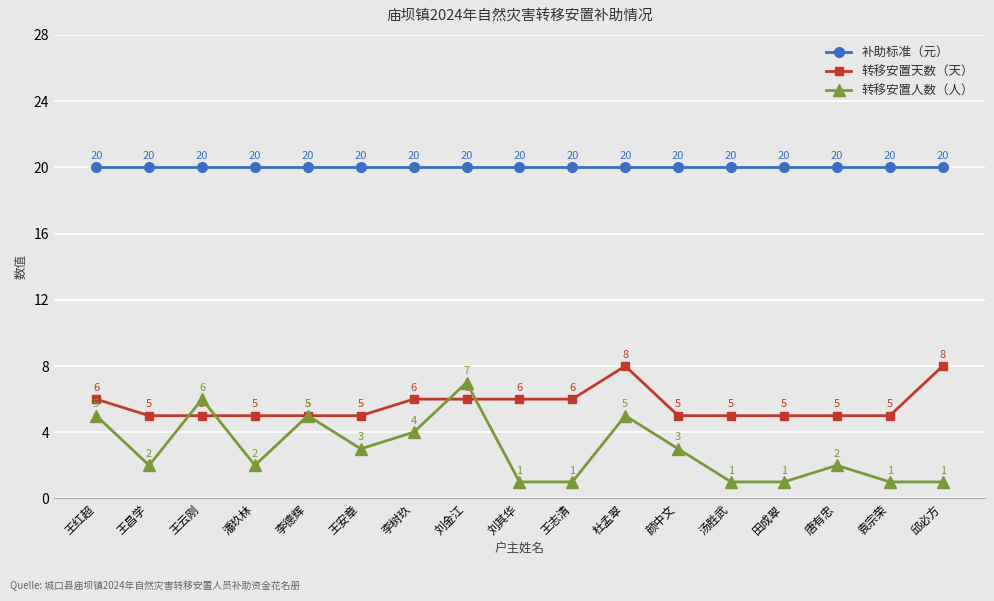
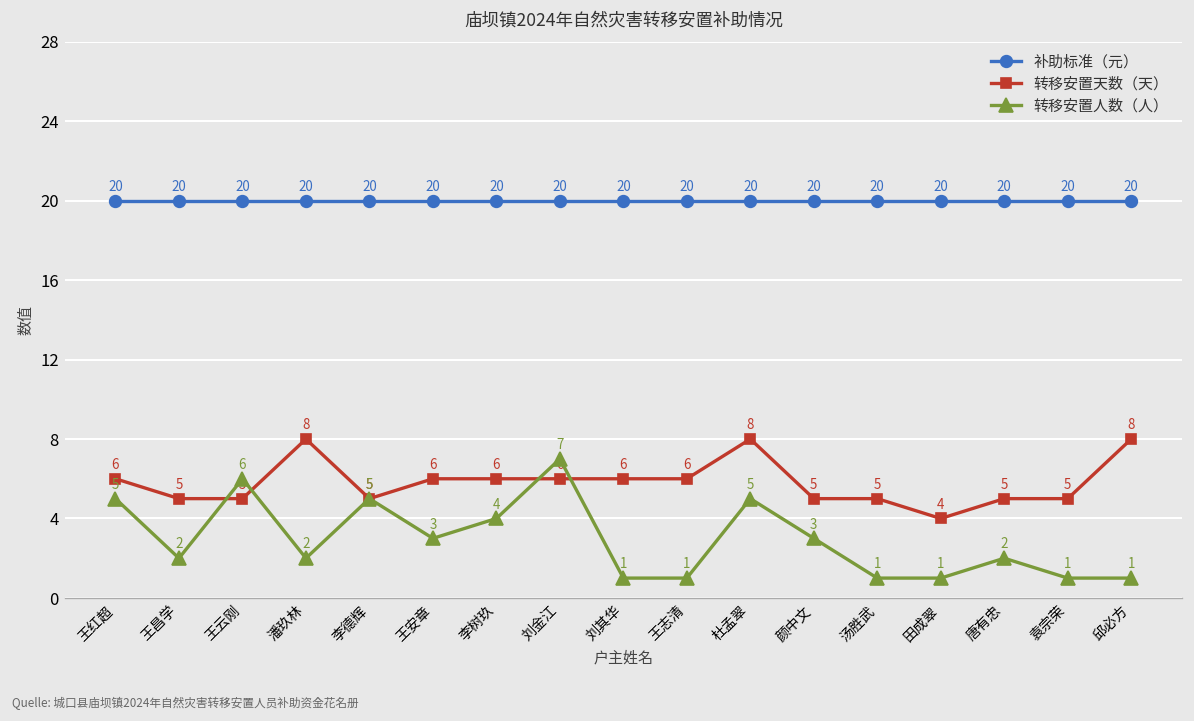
转移安置天数（天）, 潘玖林: 5 -> 8
转移安置天数（天）, 王安章: 5 -> 6
转移安置天数（天）, 田成翠: 5 -> 4
